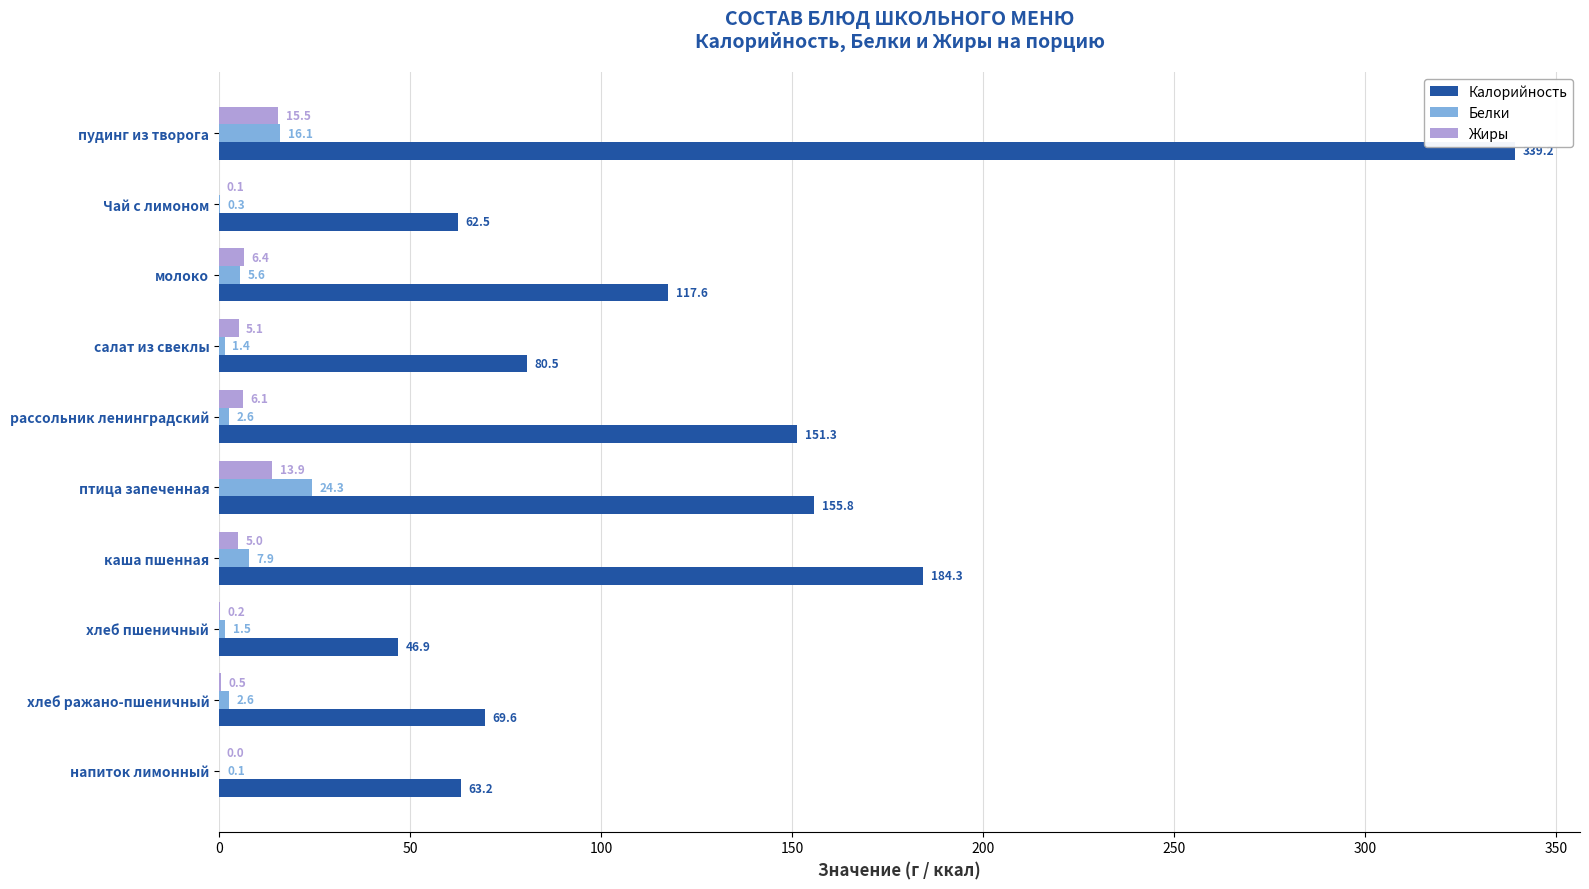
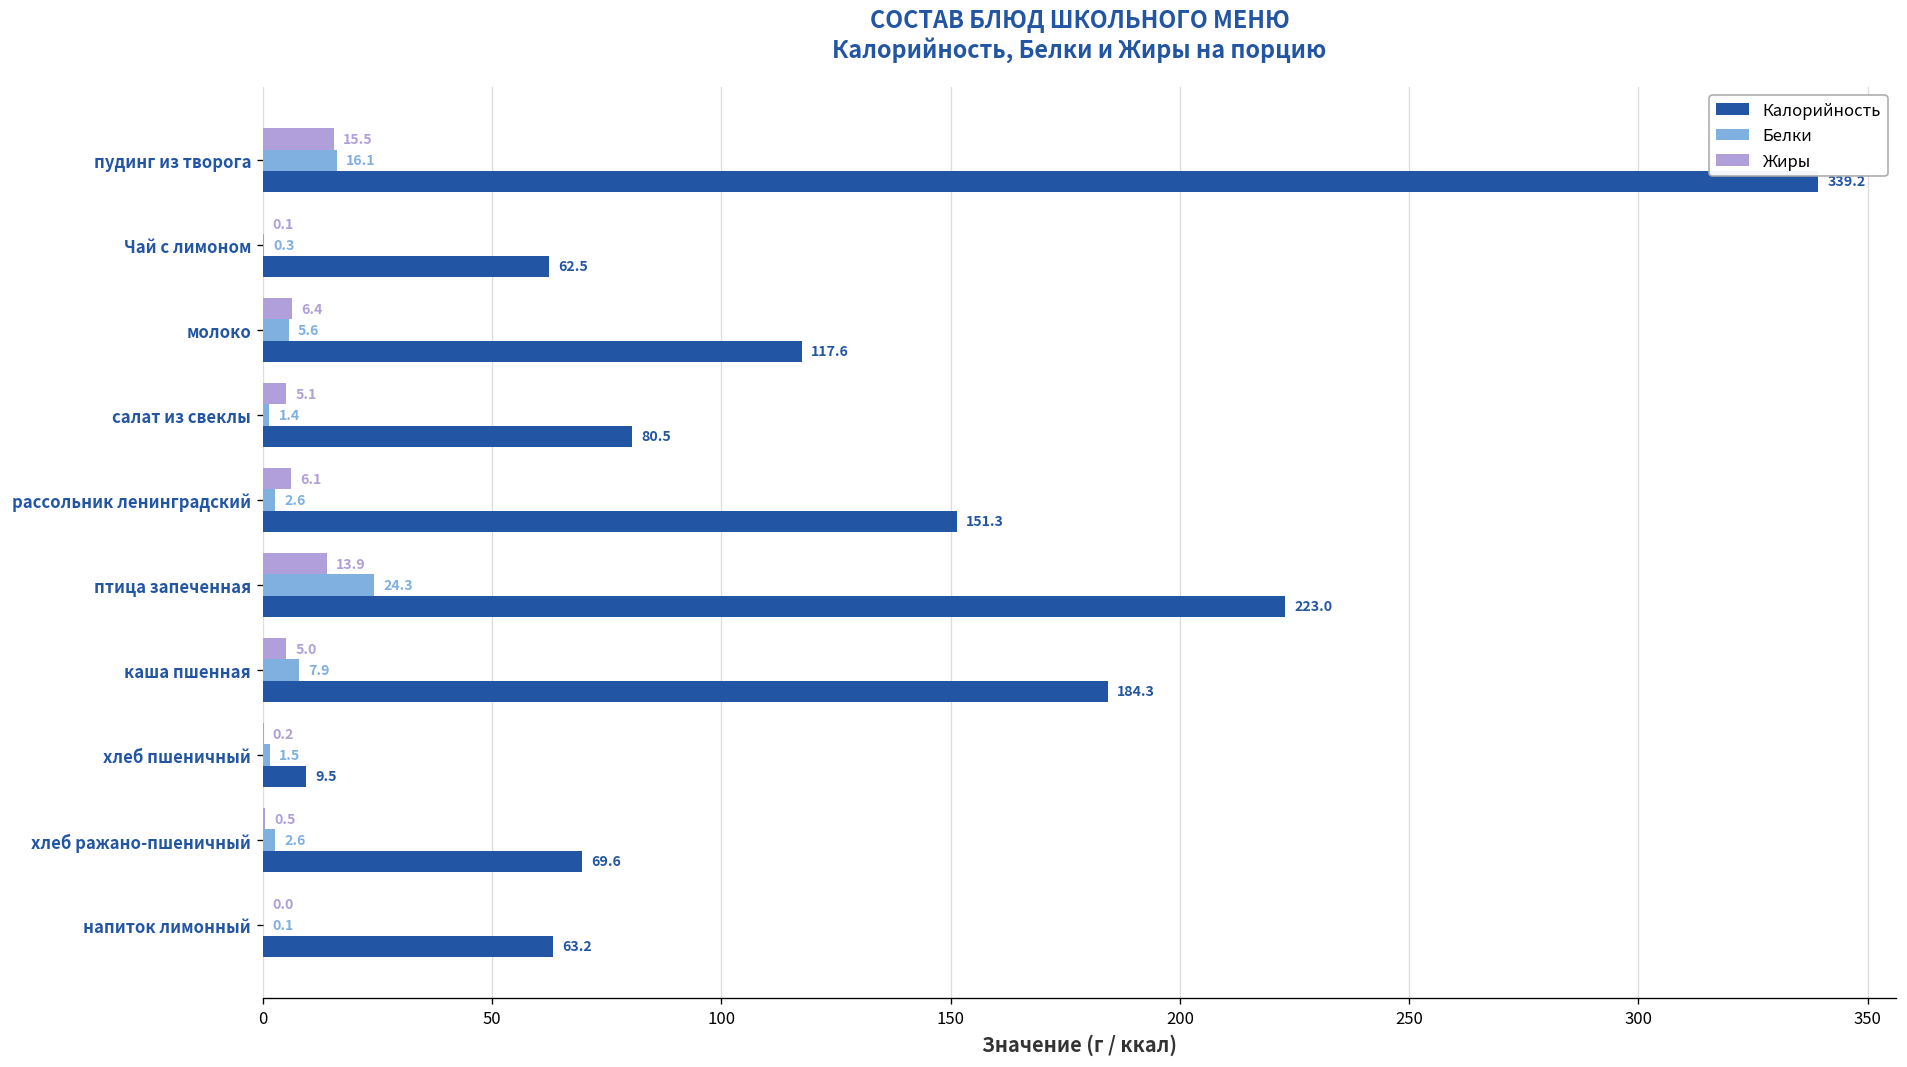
Калорийность, птица запеченная: 155.8 -> 223.0
Калорийность, хлеб пшеничный: 46.9 -> 9.5
